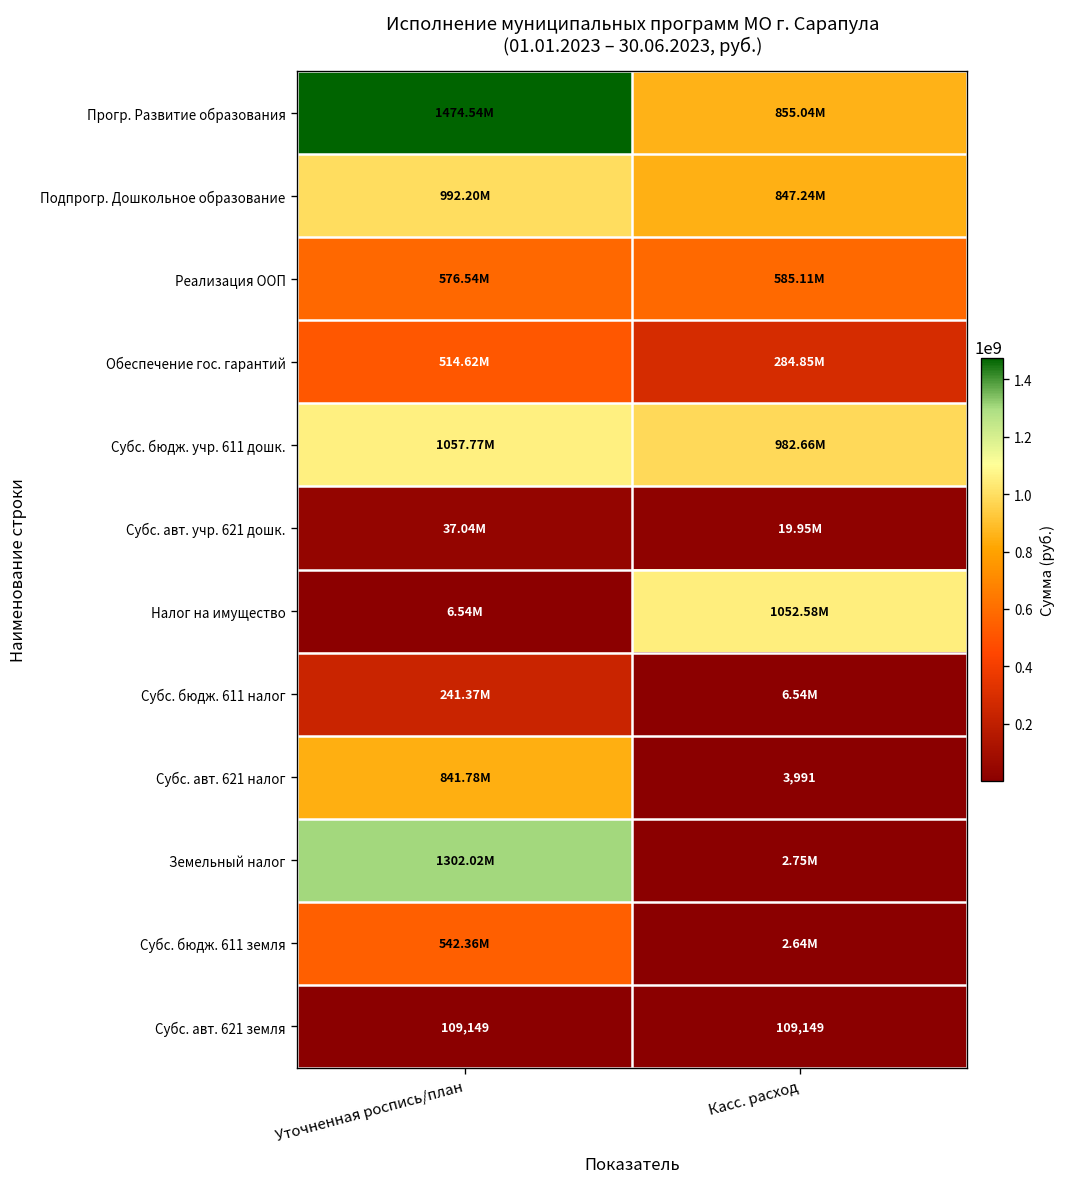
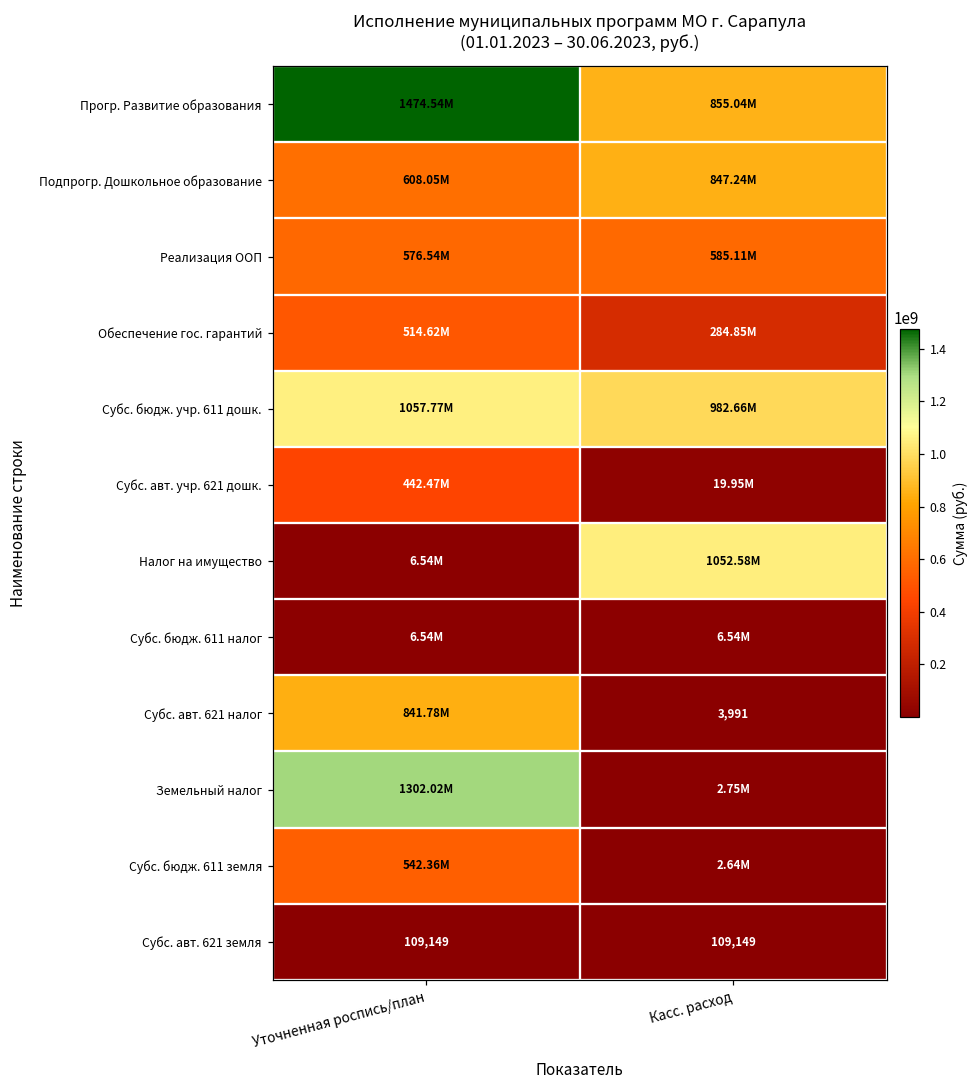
Подпрогр. Дошкольное образование, Уточненная роспись/план: 992.20M -> 608.05M
Субс. авт. учр. 621 дошк., Уточненная роспись/план: 37.04M -> 442.47M
Субс. бюдж. 611 налог, Уточненная роспись/план: 241.37M -> 6.54M
